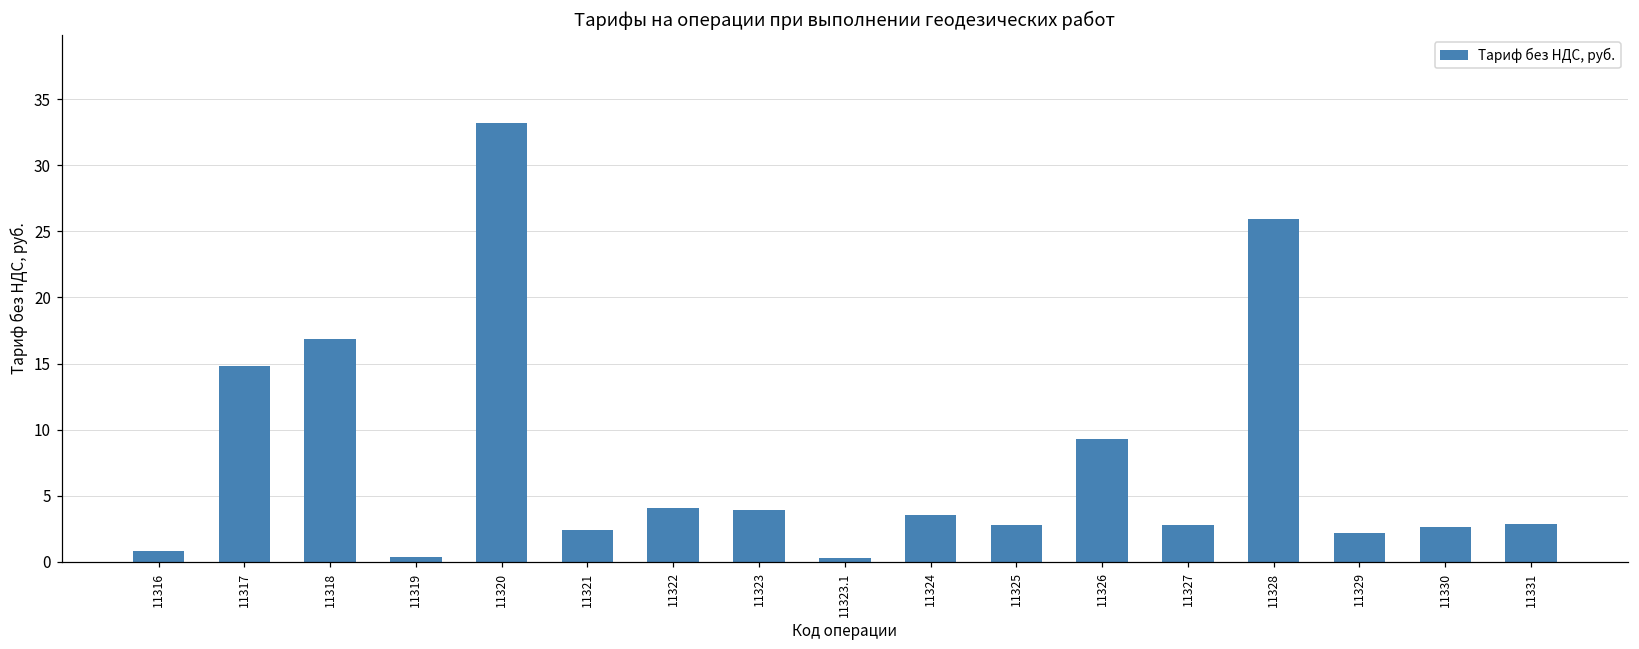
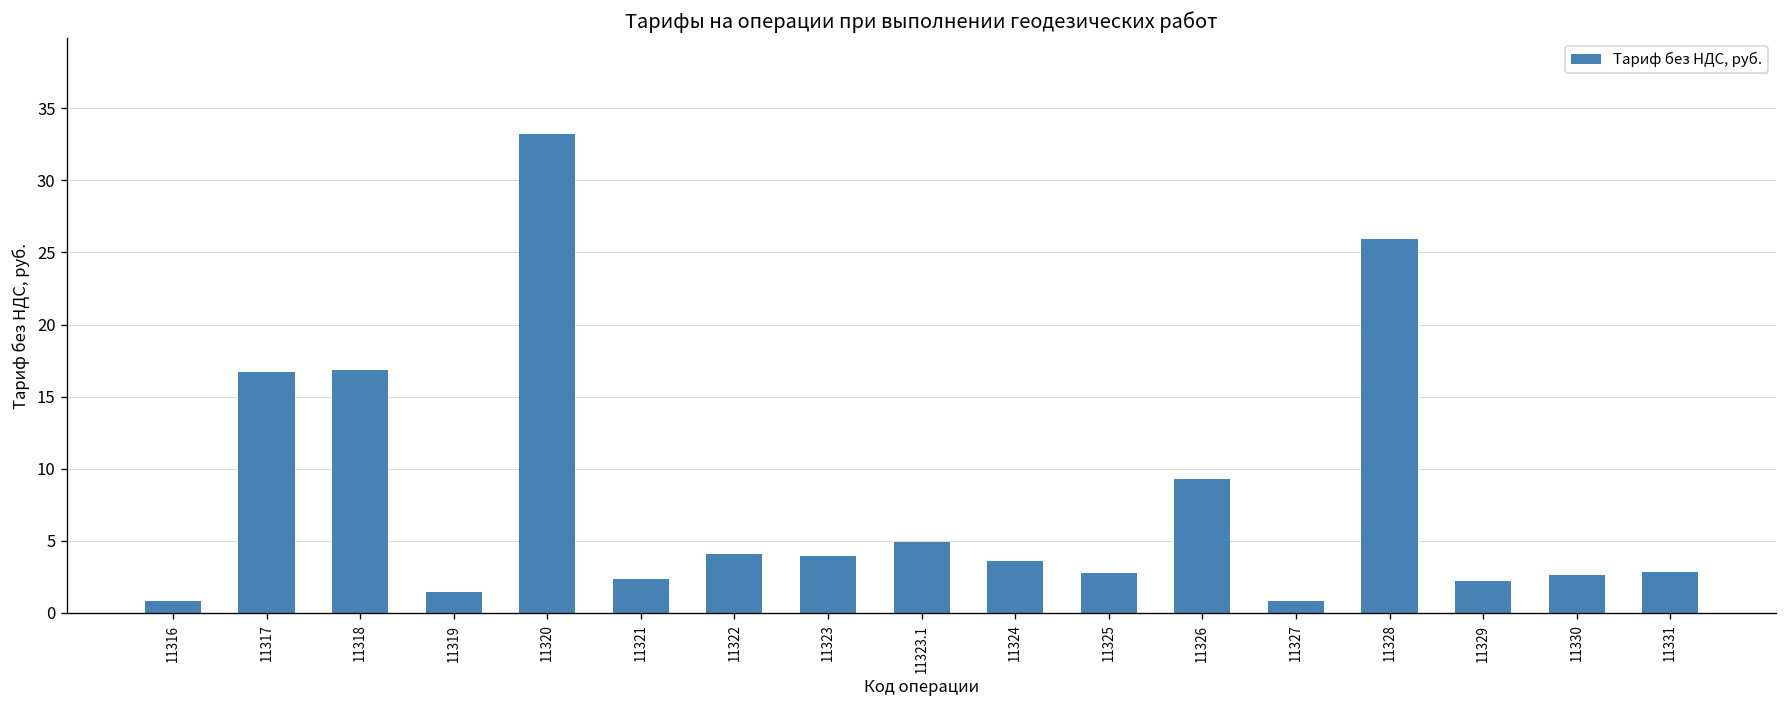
11317: 14.8 -> 16.7
11319: 0.4 -> 1.5
11323.1: 0.3 -> 5.0
11327: 2.8 -> 0.8
